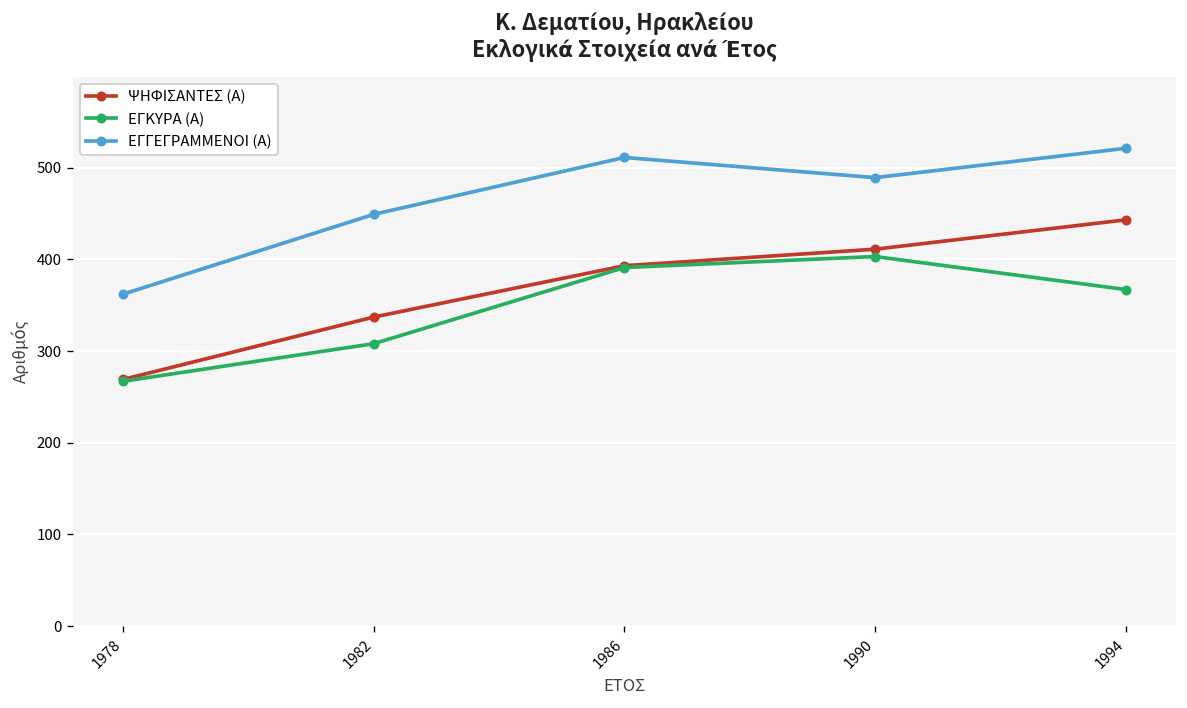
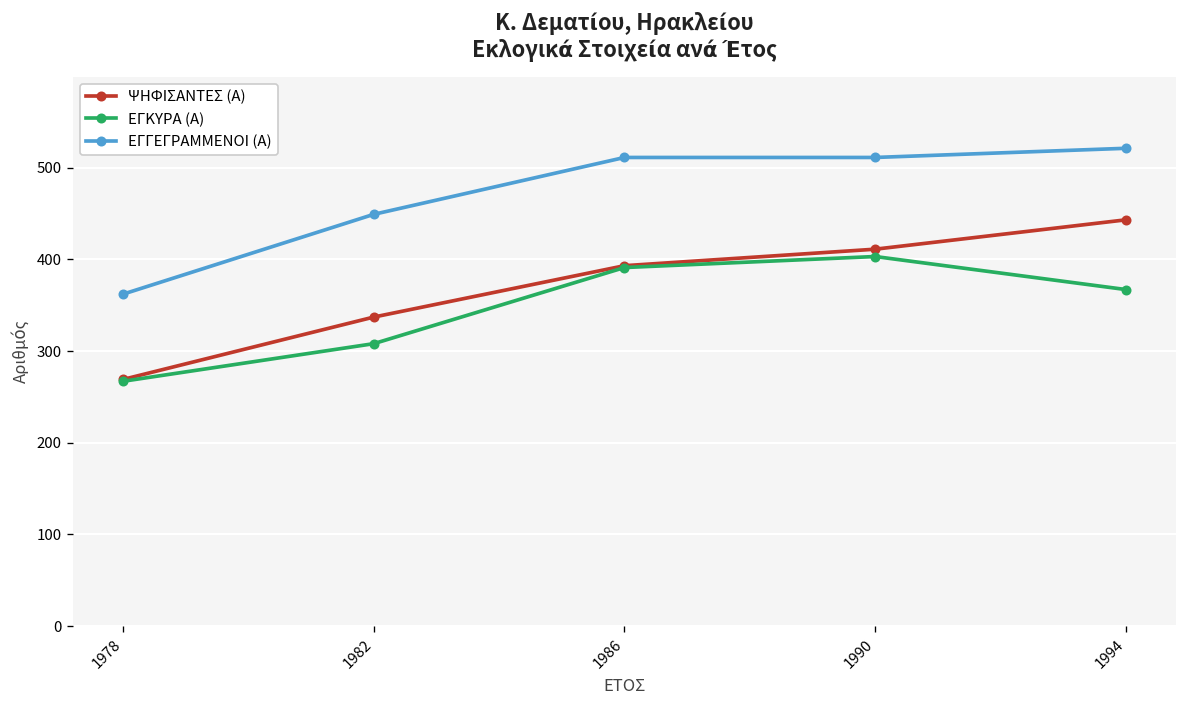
ΕΓΓΕΓΡΑΜΜΕΝΟΙ (Α), 1990: 490 -> 510
